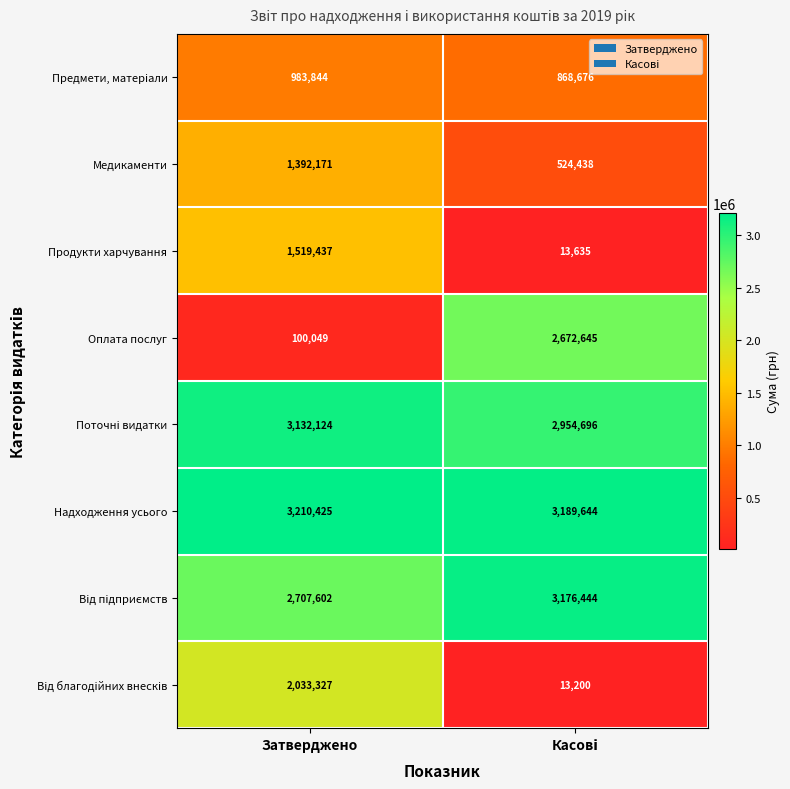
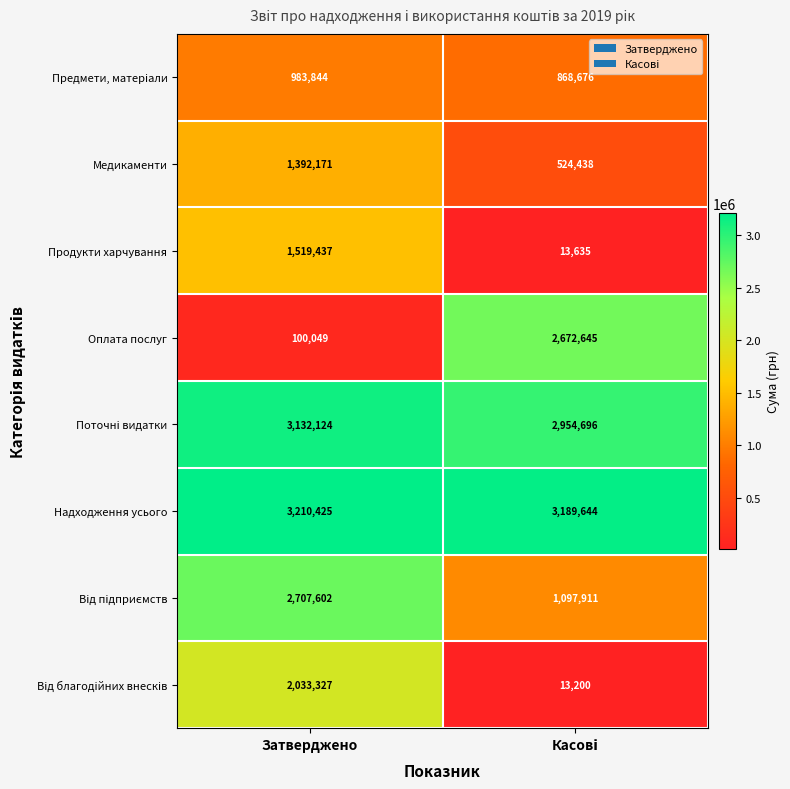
Від підприємств, Касові: 3,176,444 -> 1,097,911
